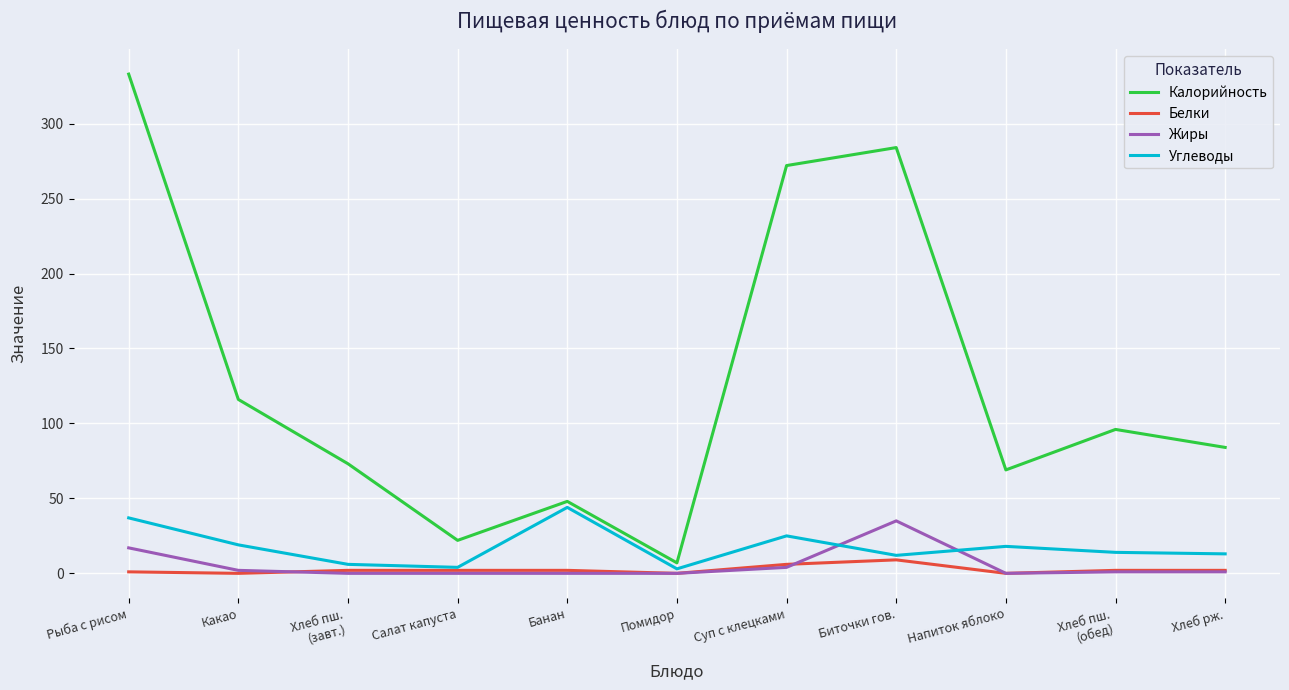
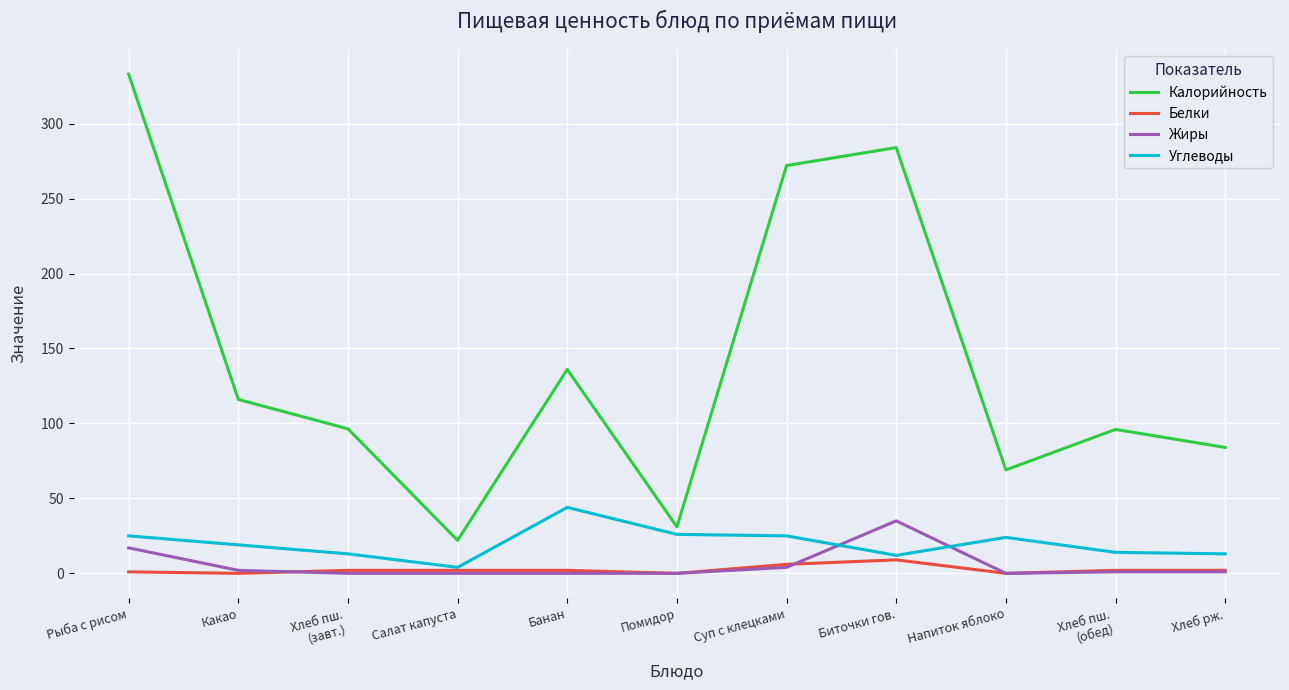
Углеводы, Рыба с рисом: 37 -> 25
Калорийность, Хлеб пш. (завт.): 73 -> 96
Углеводы, Хлеб пш. (завт.): 6 -> 13
Калорийность, Банан: 48 -> 136
Калорийность, Помидор: 7 -> 31
Углеводы, Помидор: 3 -> 26
Углеводы, Напиток яблоко: 18 -> 24
